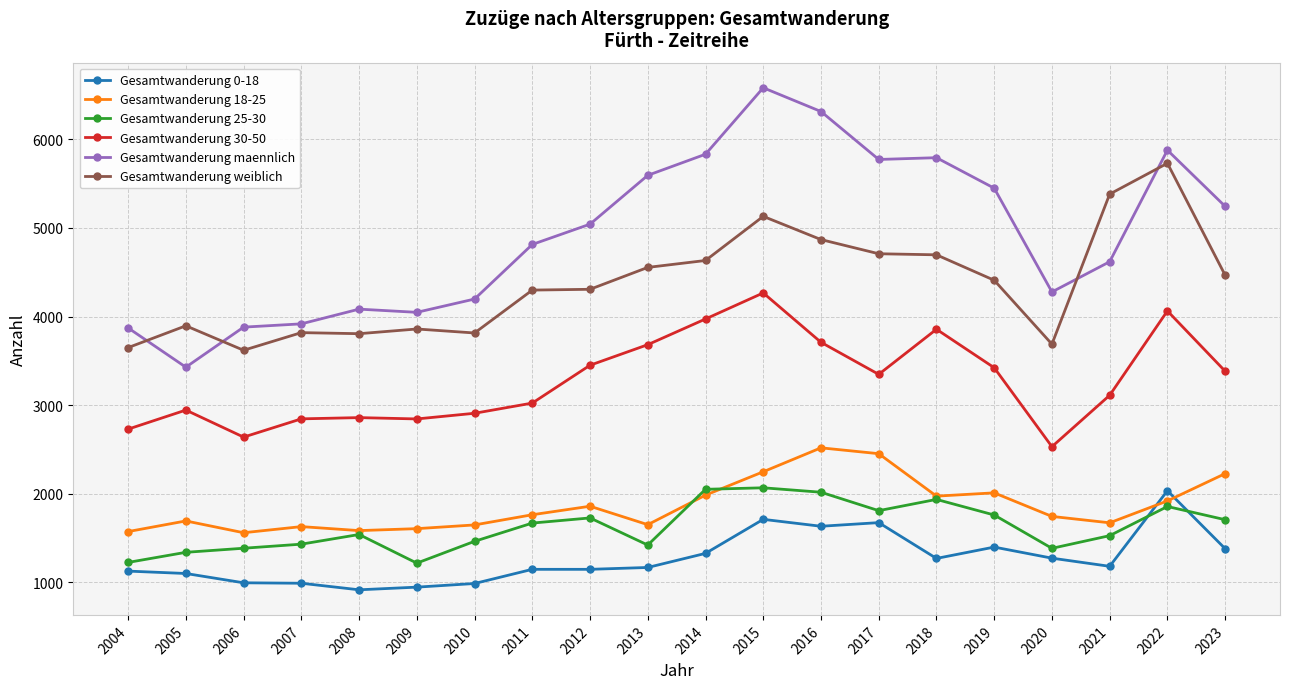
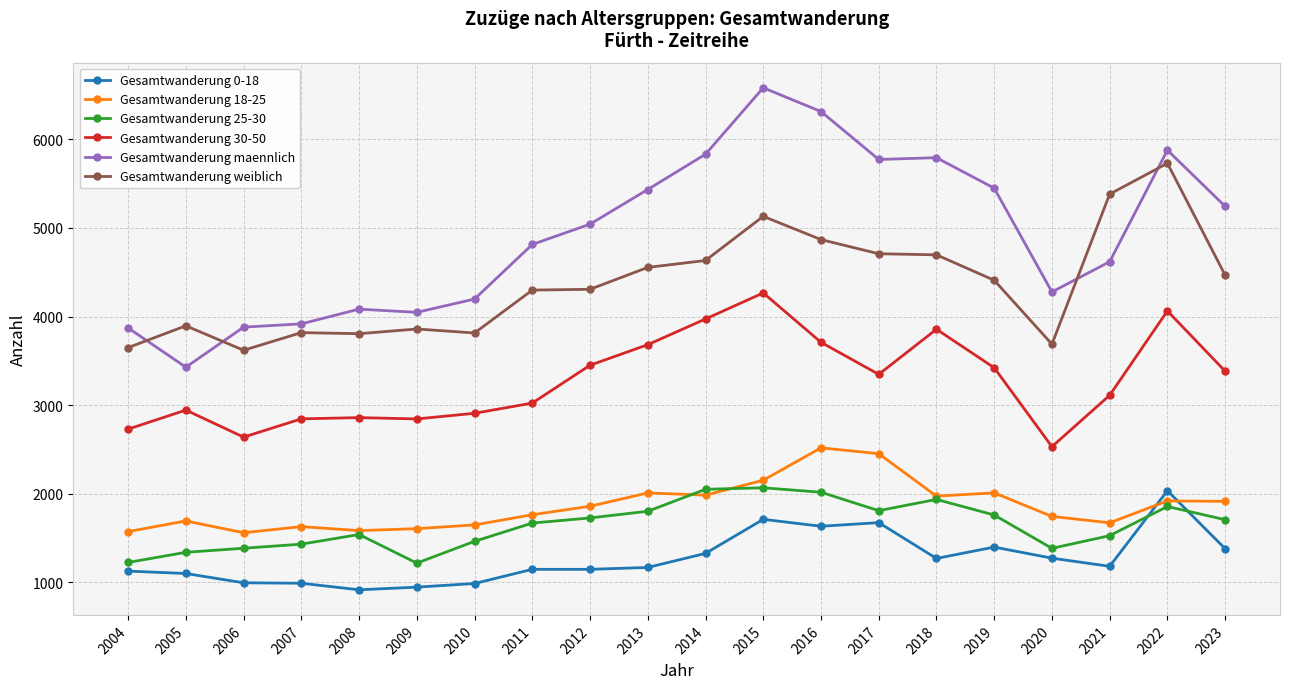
Gesamtwanderung 18-25, 2013: 1700 -> 2000
Gesamtwanderung 25-30, 2013: 1400 -> 1800
Gesamtwanderung maennlich, 2013: 5600 -> 5400
Gesamtwanderung 18-25, 2015: 2250 -> 2150
Gesamtwanderung 18-25, 2023: 2200 -> 1900
